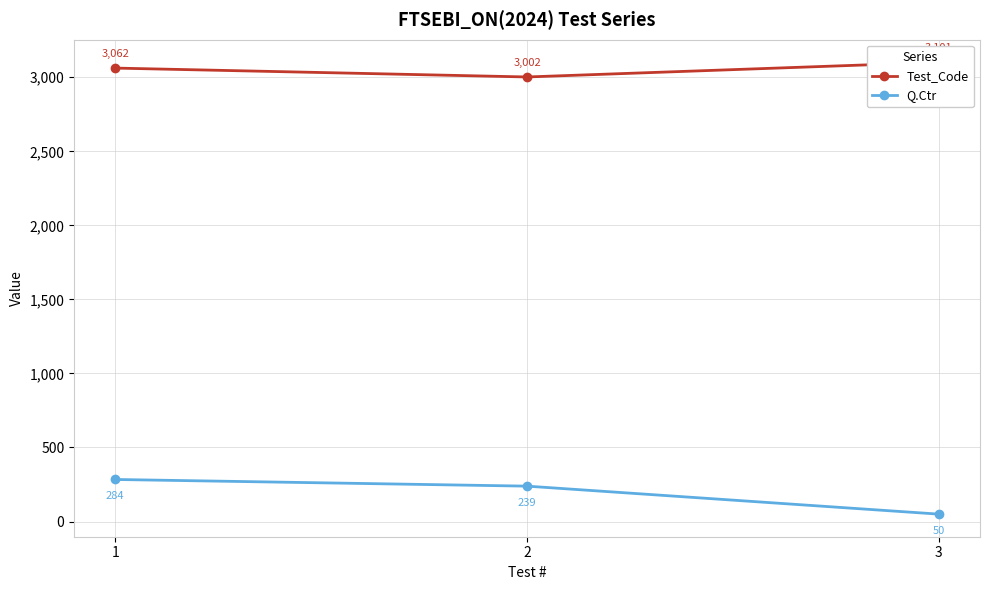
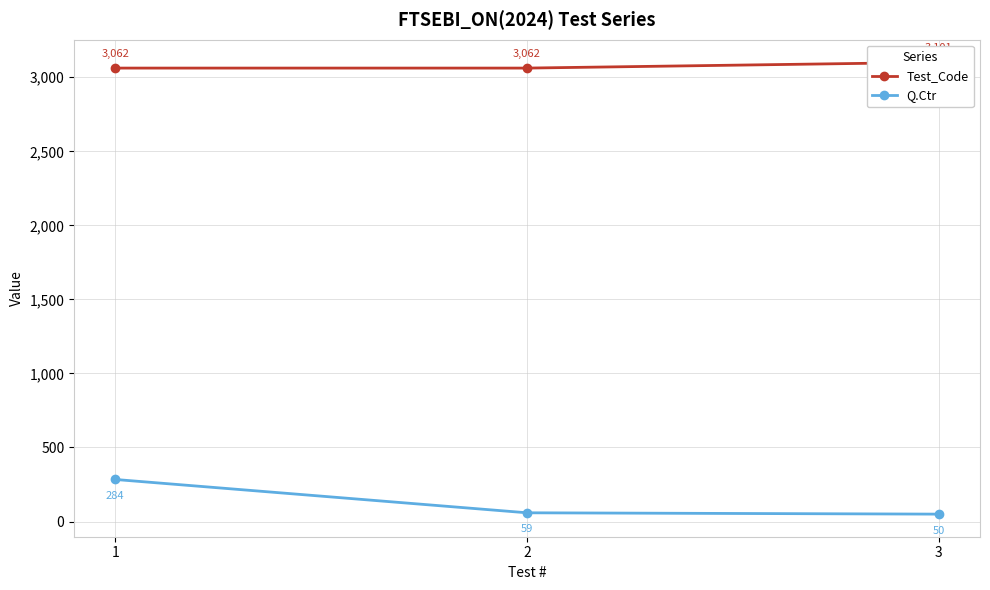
Test_Code, 2: 3,002 -> 3,062
Q.Ctr, 2: 239 -> 59
